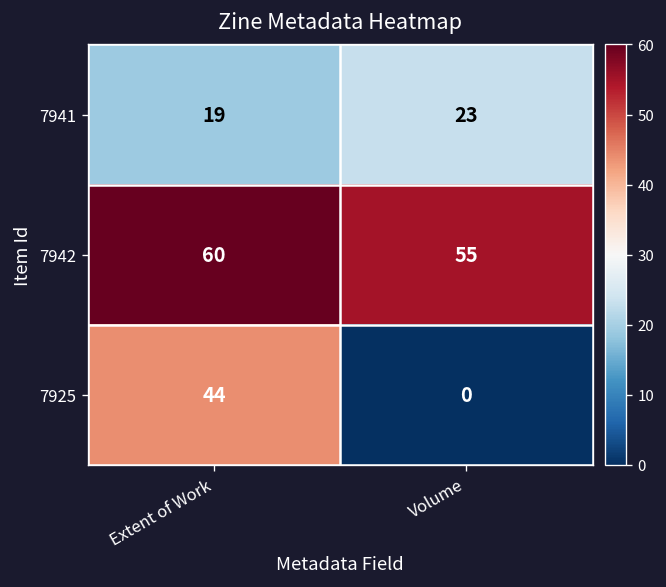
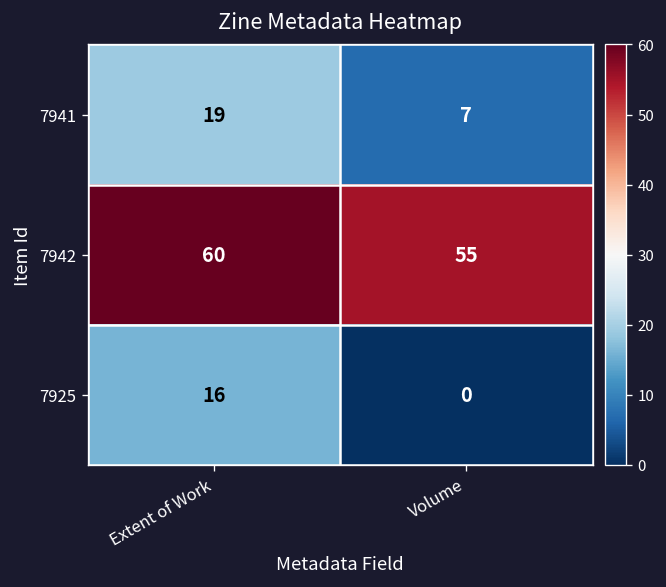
7941, Volume: 23 -> 7
7925, Extent of Work: 44 -> 16
